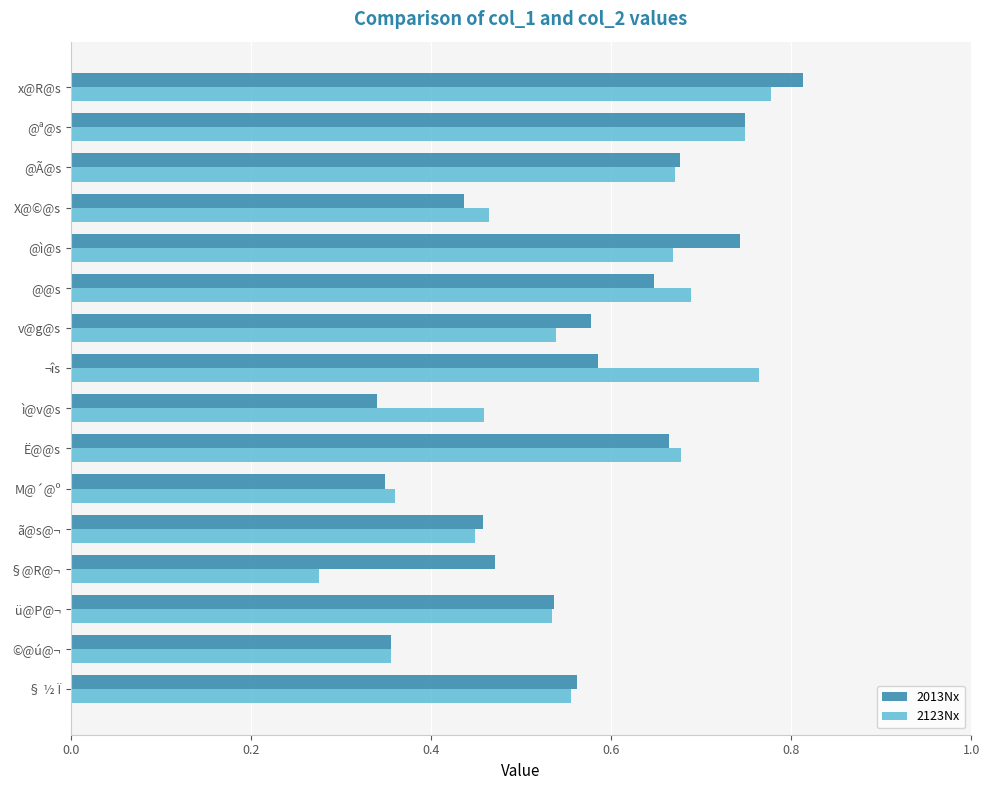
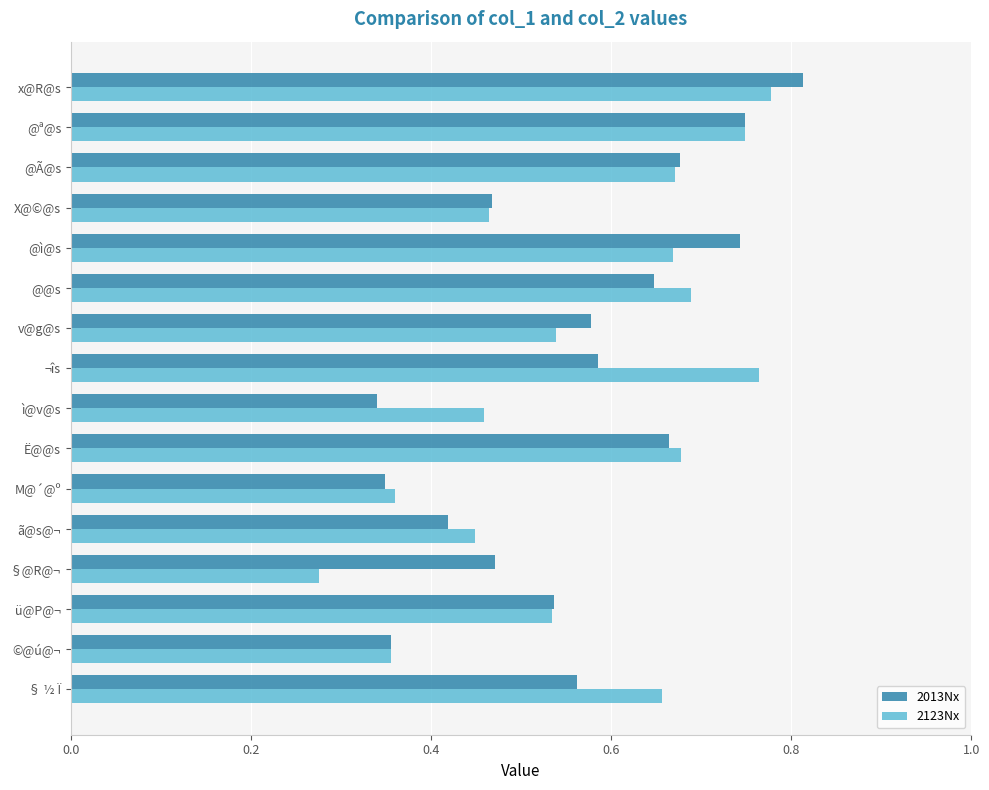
2013Nx, X@©@s: 0.44 -> 0.47
2013Nx, ã@s@¬: 0.46 -> 0.42
2123Nx, § ½ Ï: 0.56 -> 0.66
